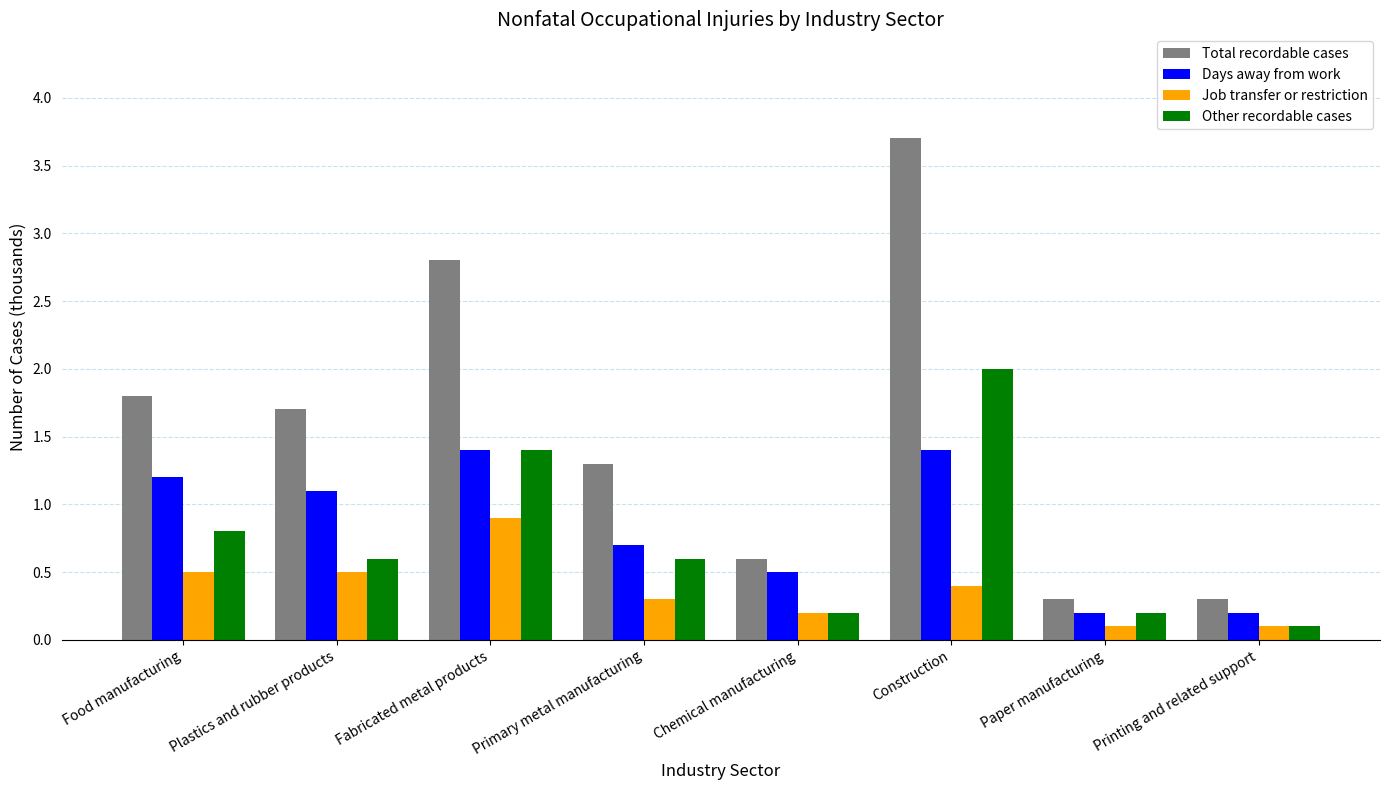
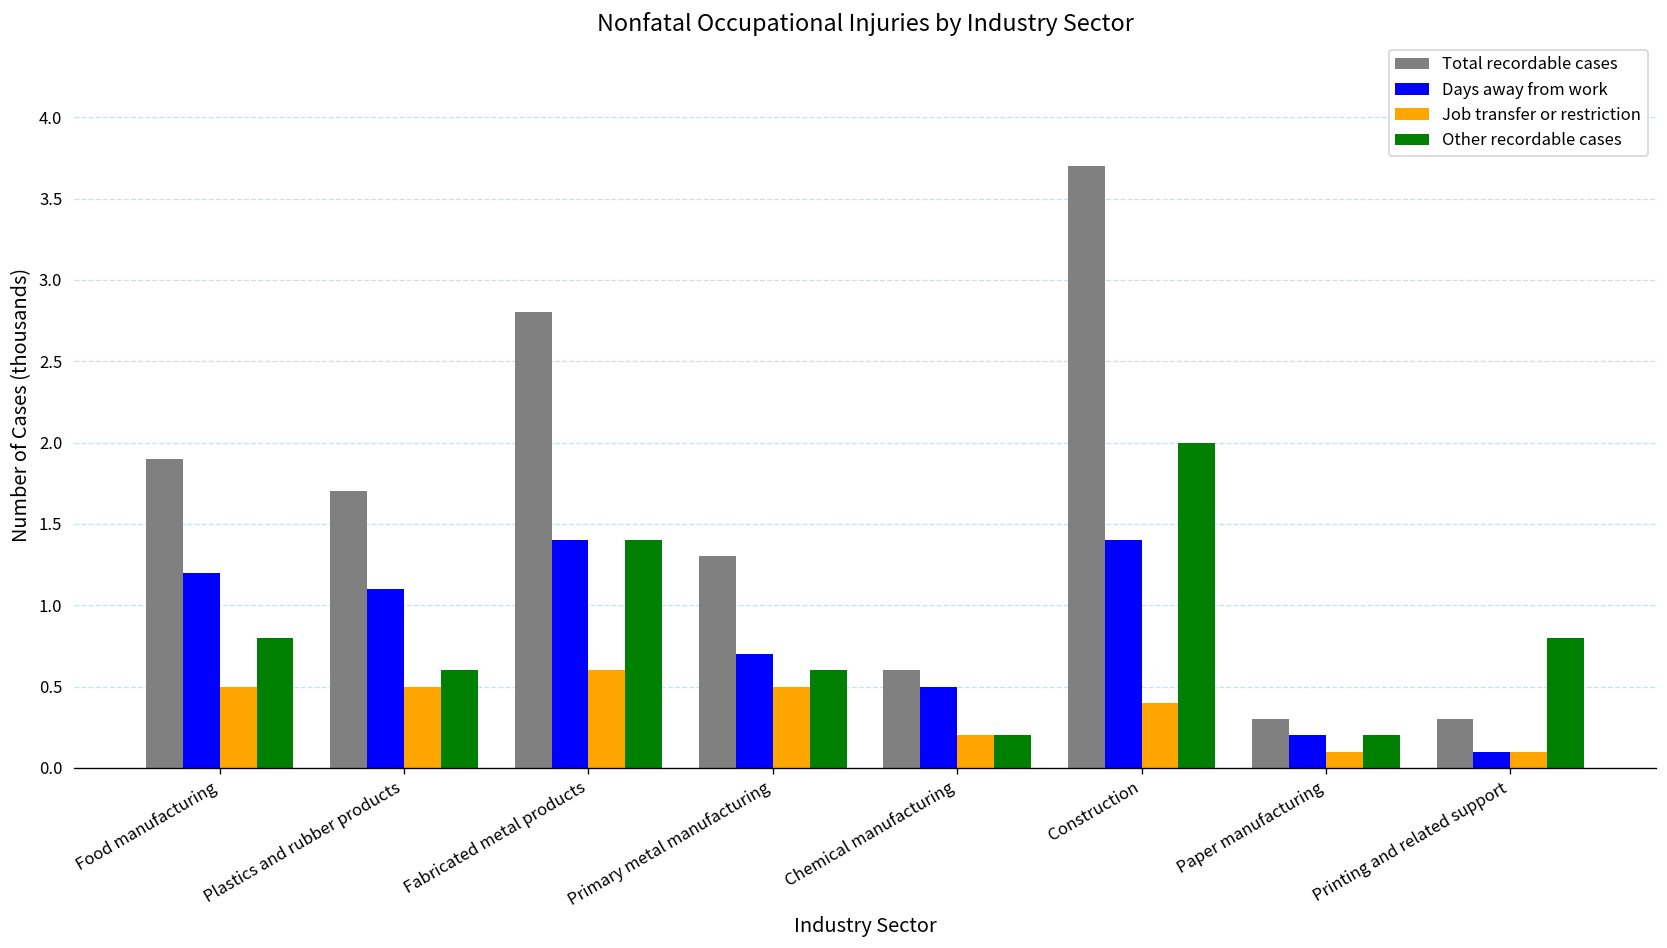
Total recordable cases, Food manufacturing: 1.8 -> 1.9
Job transfer or restriction, Fabricated metal products: 0.9 -> 0.6
Job transfer or restriction, Primary metal manufacturing: 0.3 -> 0.5
Days away from work, Printing and related support: 0.2 -> 0.1
Other recordable cases, Printing and related support: 0.1 -> 0.8
